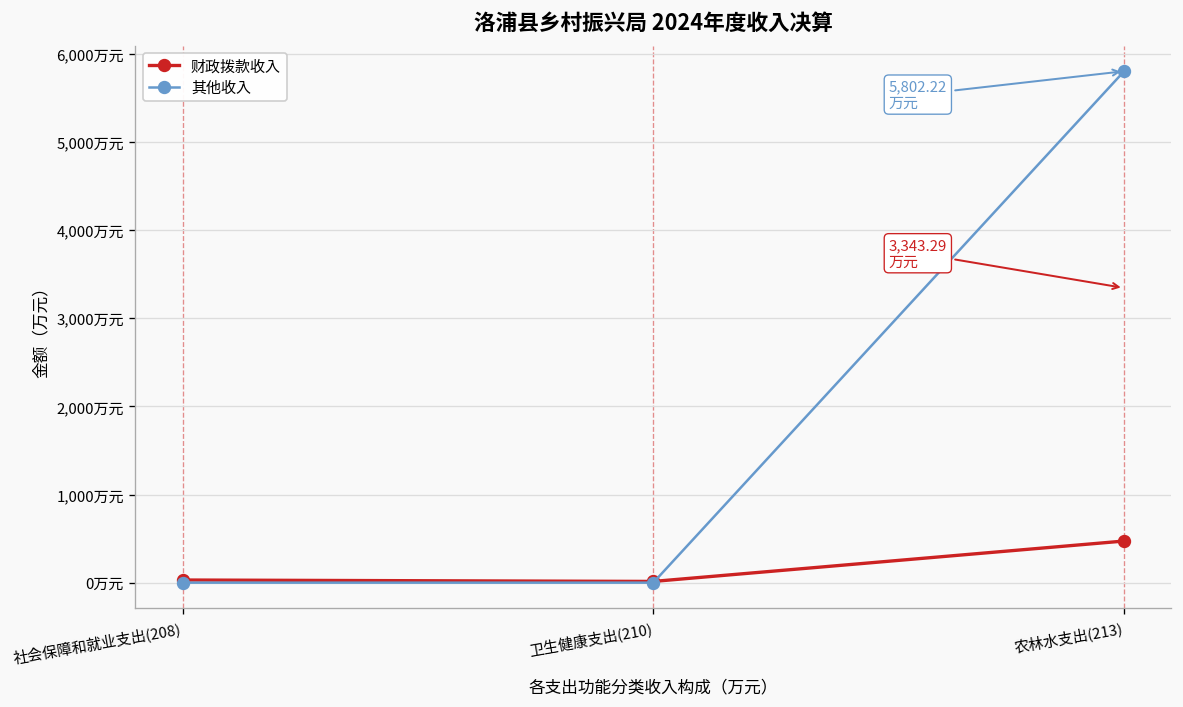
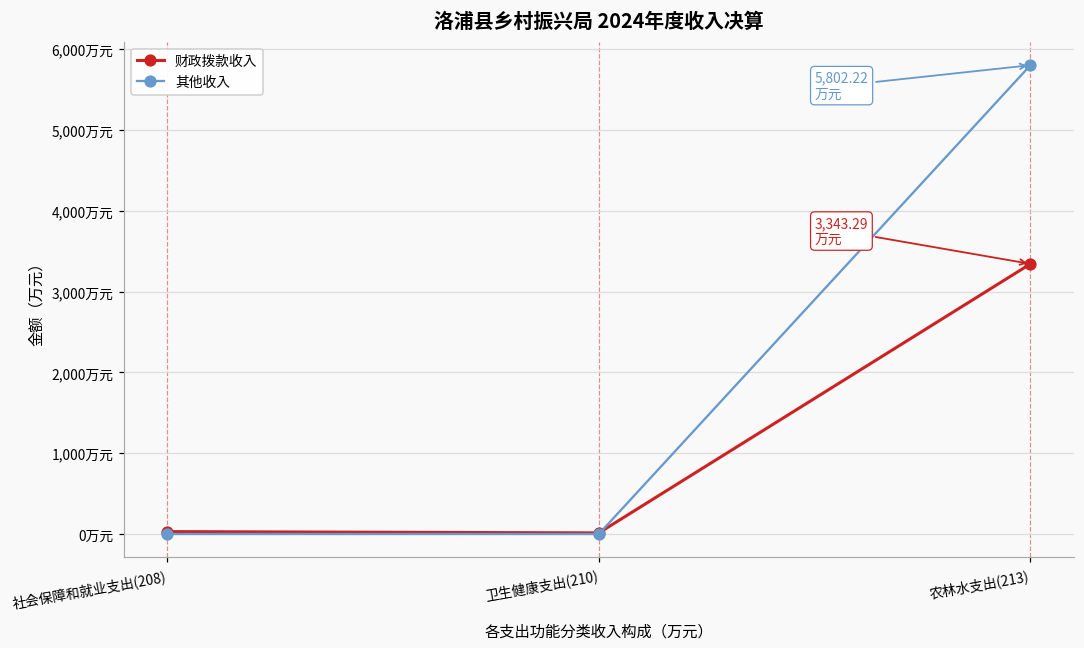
财政拨款收入, 农林水支出(213): 500万元 -> 3,300万元
